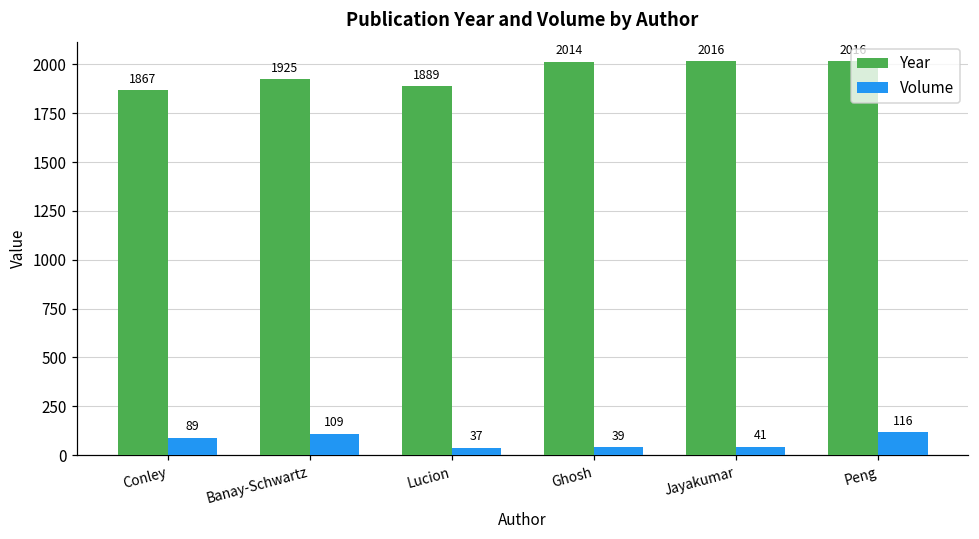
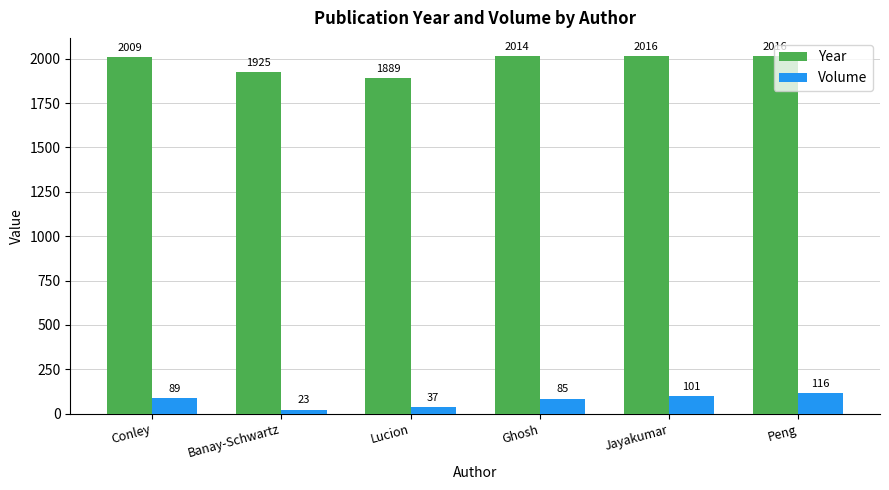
Year, Conley: 1867 -> 2009
Volume, Banay-Schwartz: 109 -> 23
Volume, Ghosh: 39 -> 85
Volume, Jayakumar: 41 -> 101
